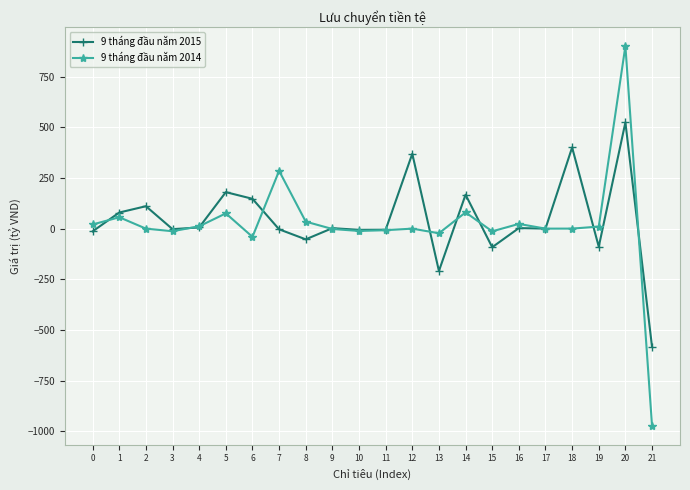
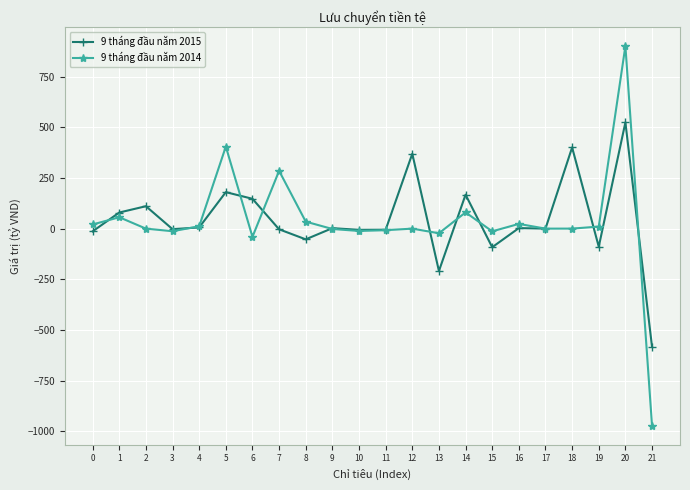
9 tháng đầu năm 2014, 5: 80 -> 400
